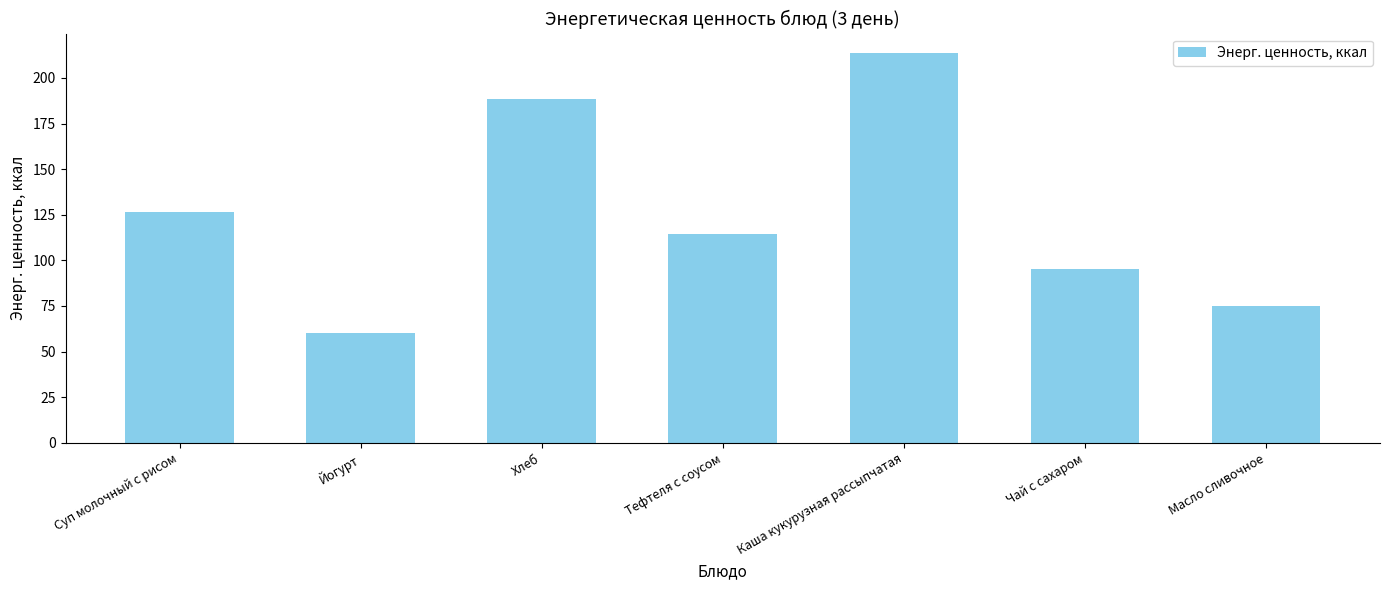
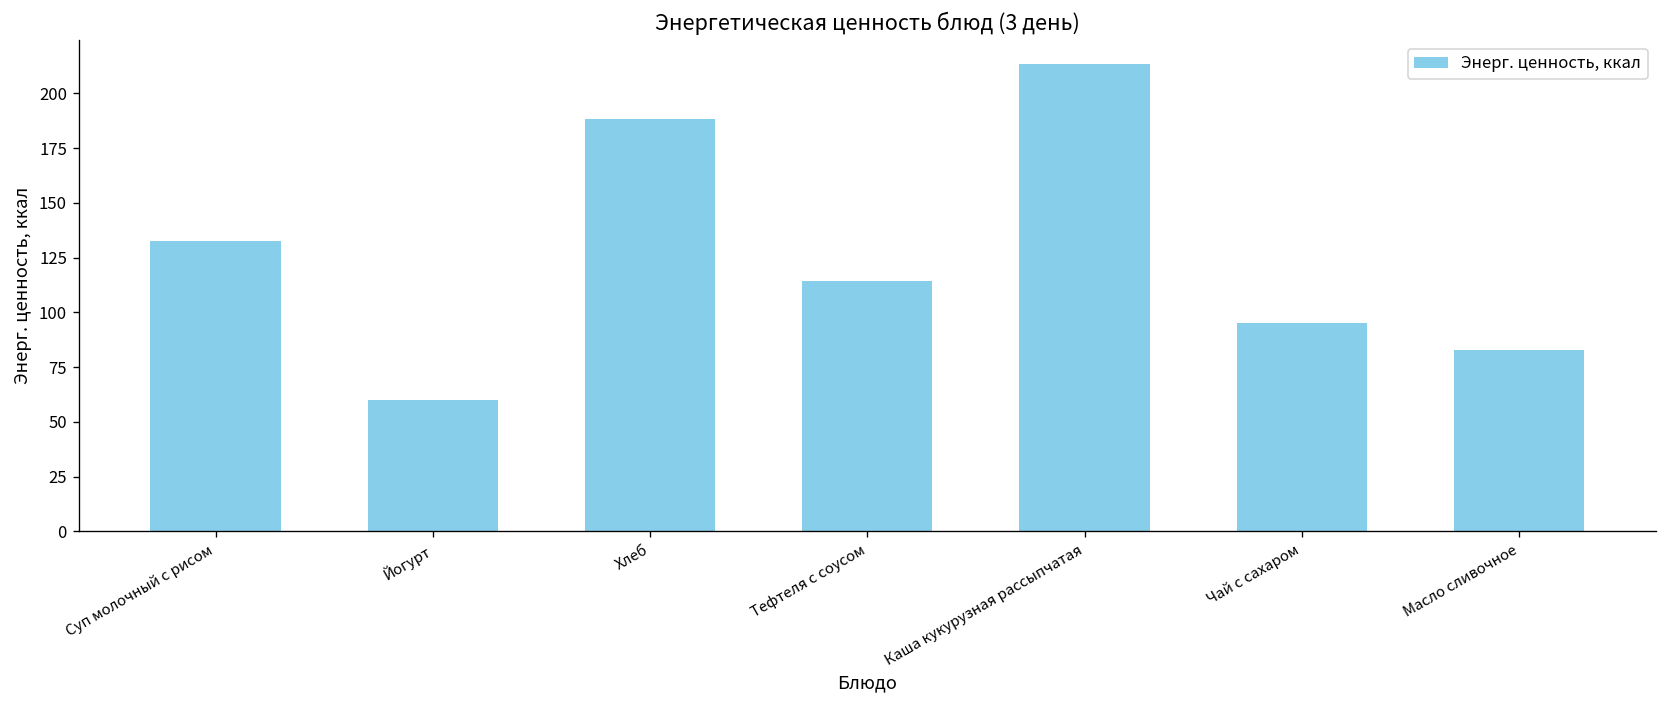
Суп молочный с рисом: 127 -> 132
Масло сливочное: 75 -> 83
